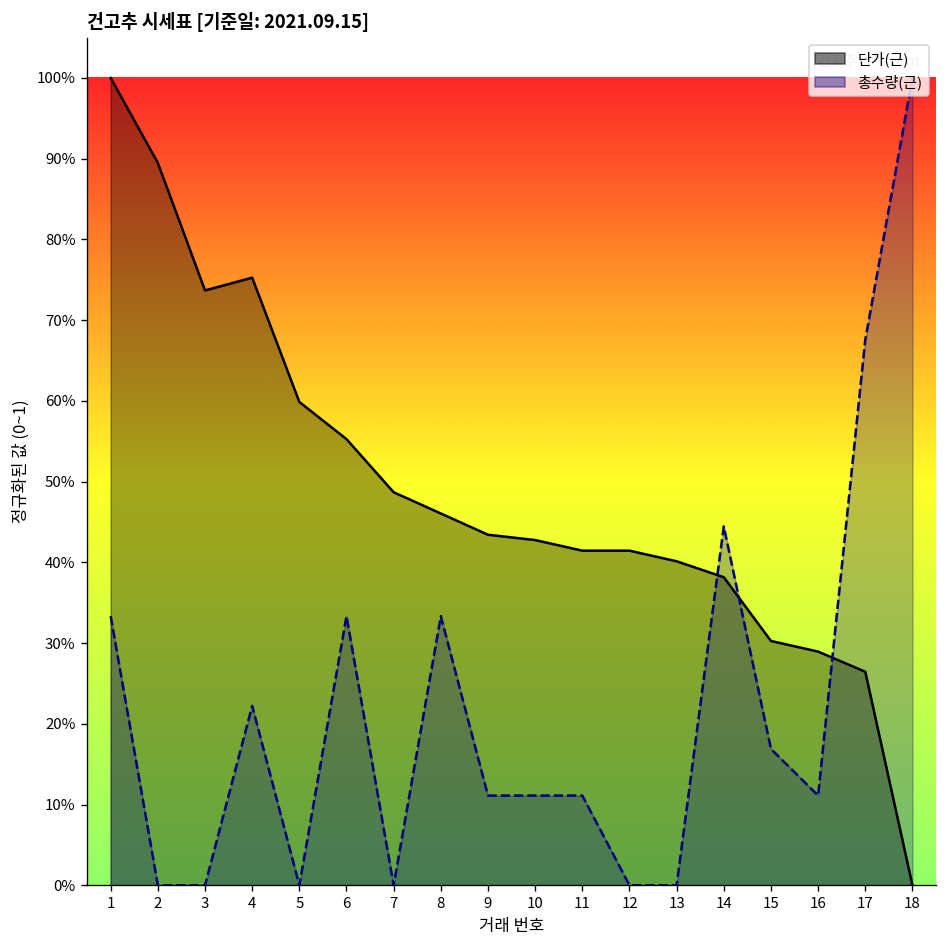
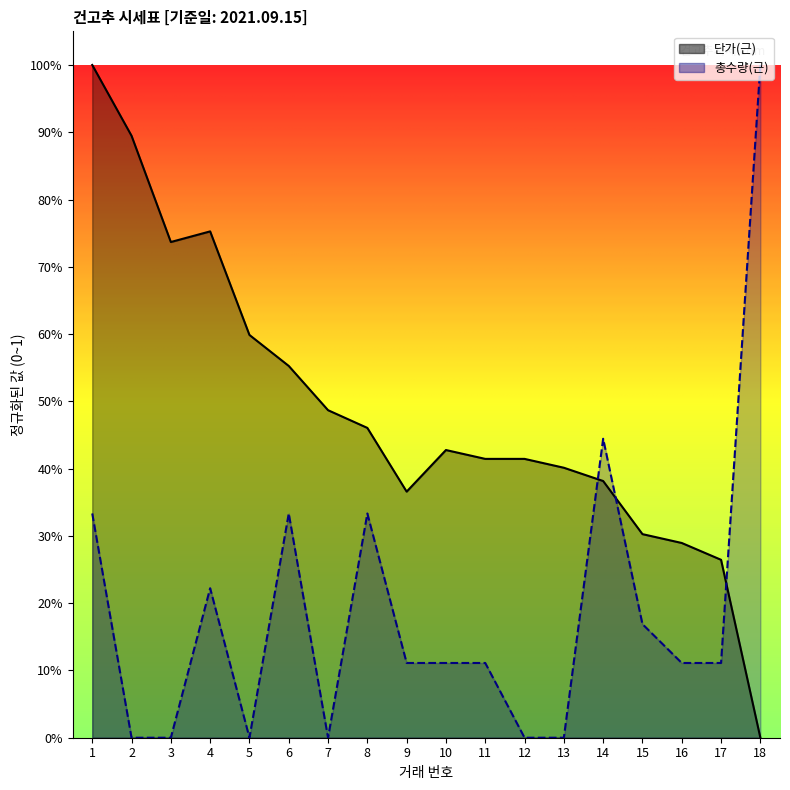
단가(근), 9: 43% -> 37%
총수량(근), 17: 68% -> 11%
